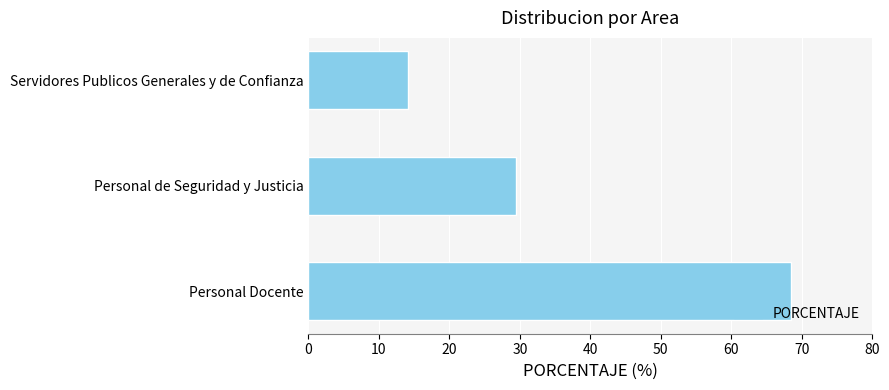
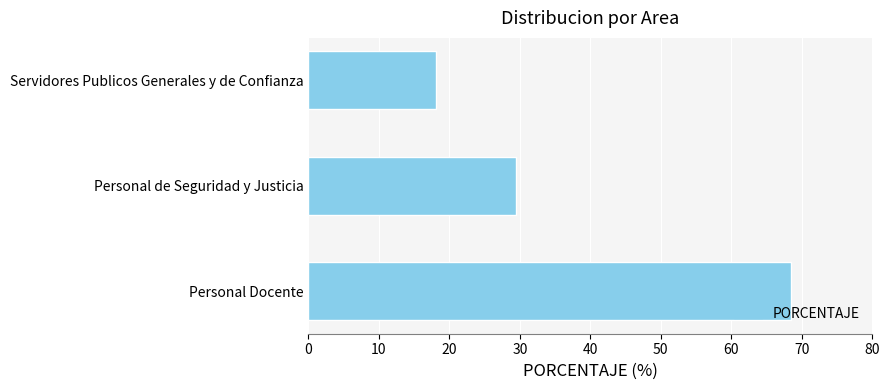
Servidores Publicos Generales y de Confianza: 14 -> 18
